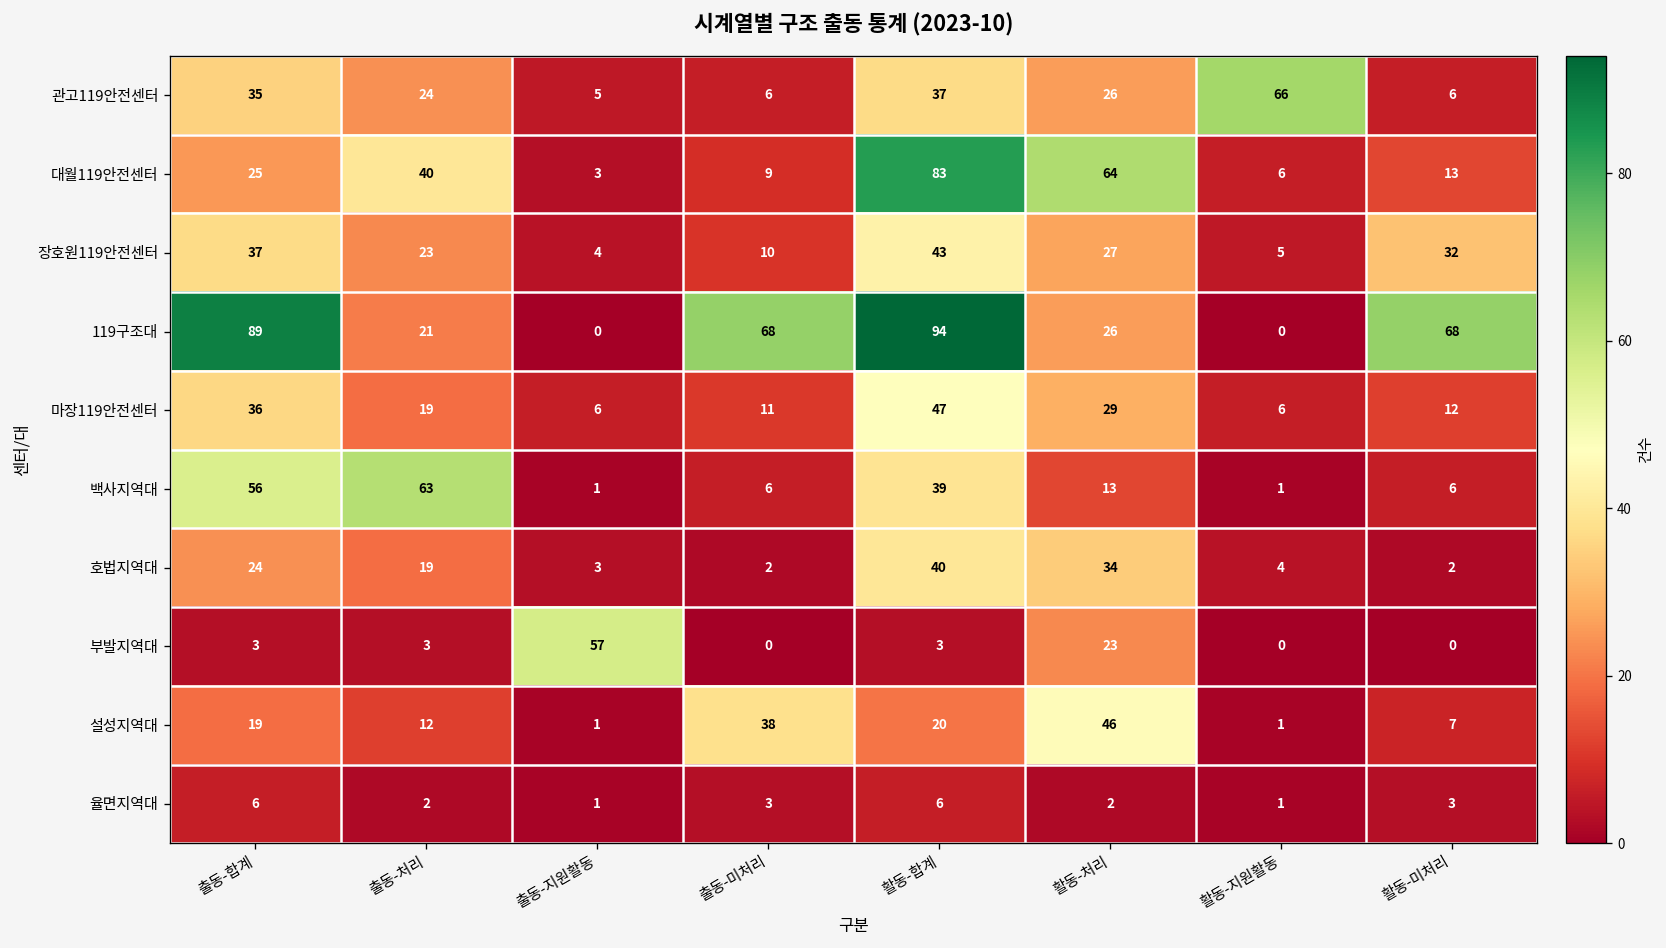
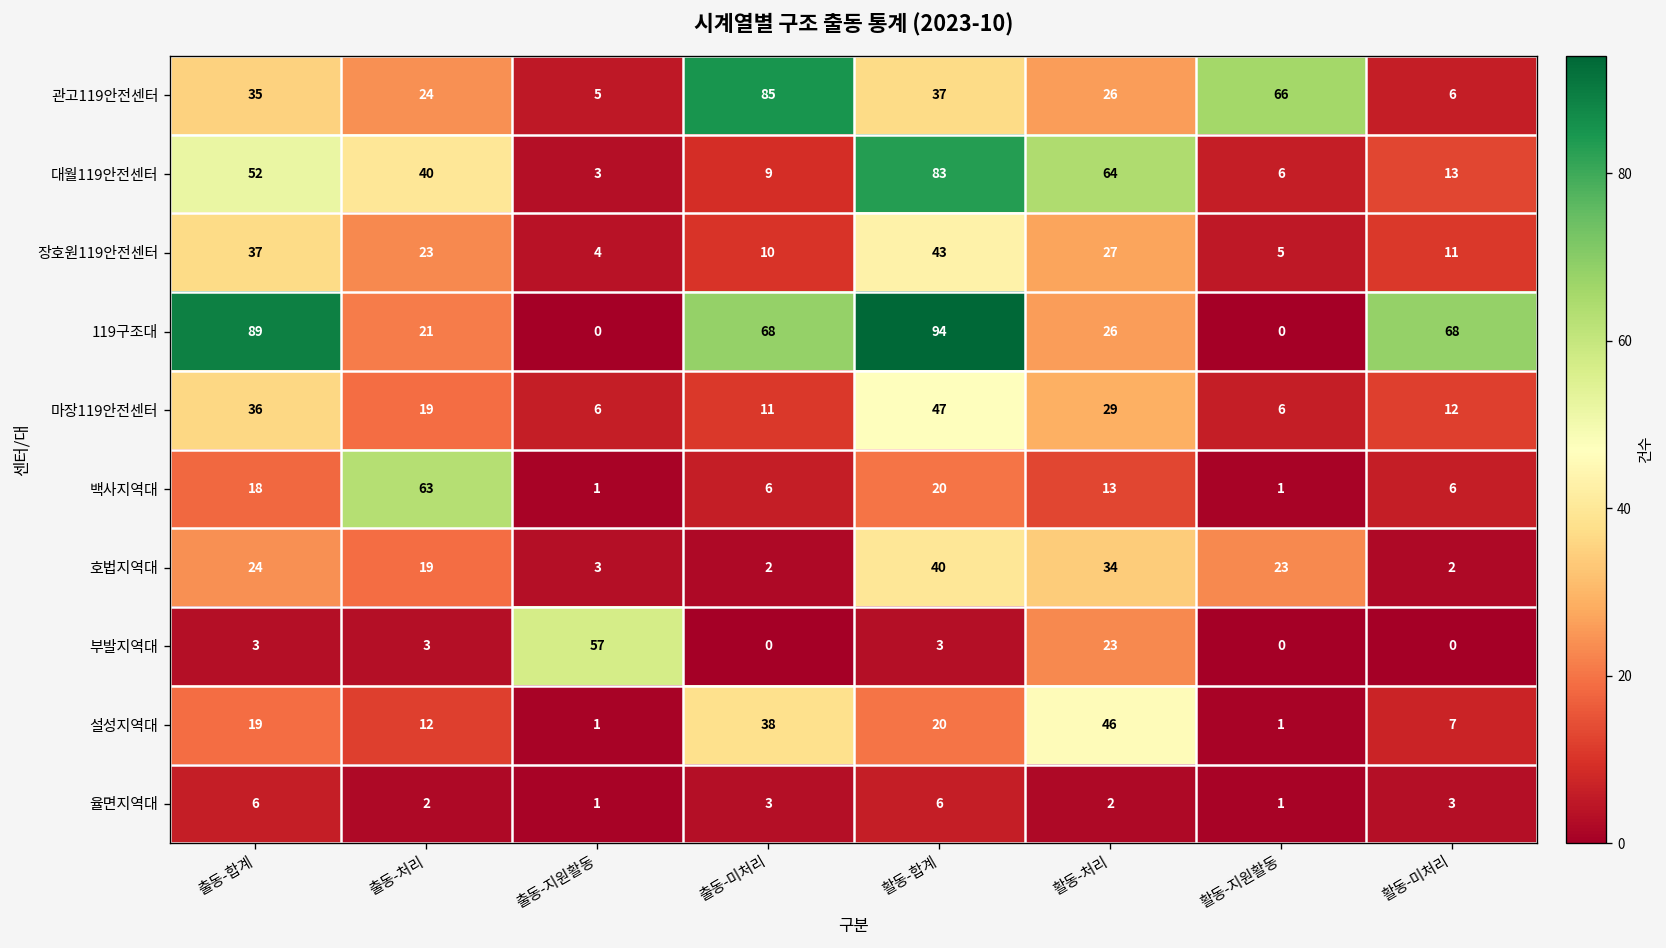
관고119안전센터, 출동-미처리: 6 -> 85
대월119안전센터, 출동-합계: 25 -> 52
장호원119안전센터, 활동-미처리: 32 -> 11
백사지역대, 출동-합계: 56 -> 18
백사지역대, 활동-합계: 39 -> 20
호법지역대, 활동-지원활동: 4 -> 23
